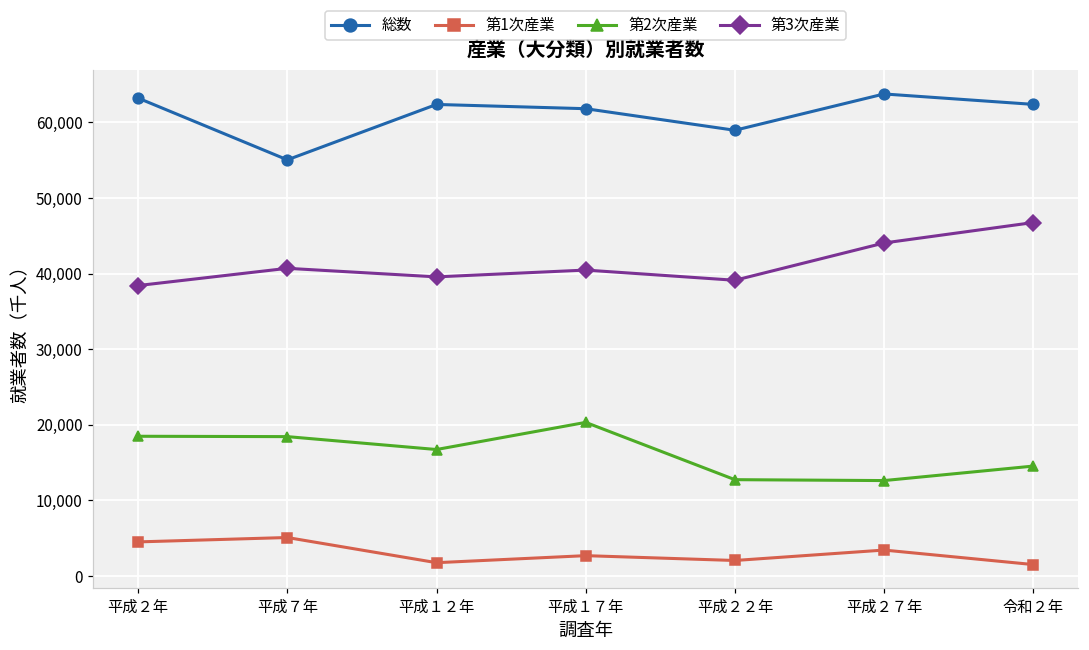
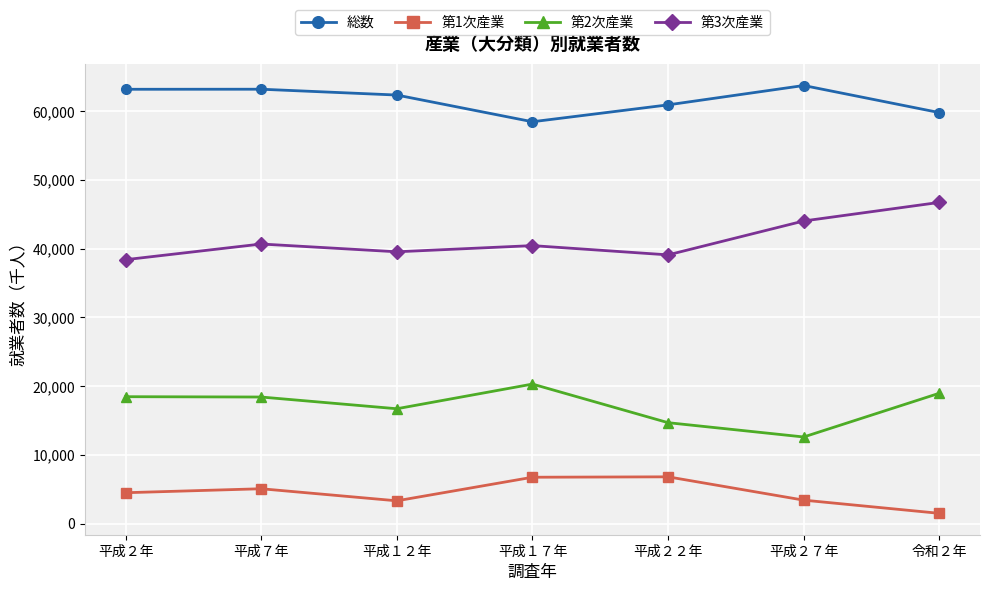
総数, 平成７年: 55,000 -> 63,000
第1次産業, 平成１２年: 2,000 -> 3,000
総数, 平成１７年: 62,000 -> 58,000
第1次産業, 平成１７年: 3,000 -> 7,000
総数, 平成２２年: 59,000 -> 61,000
第1次産業, 平成２２年: 2,000 -> 7,000
第2次産業, 平成２２年: 13,000 -> 15,000
総数, 令和２年: 62,000 -> 60,000
第2次産業, 令和２年: 15,000 -> 19,000
